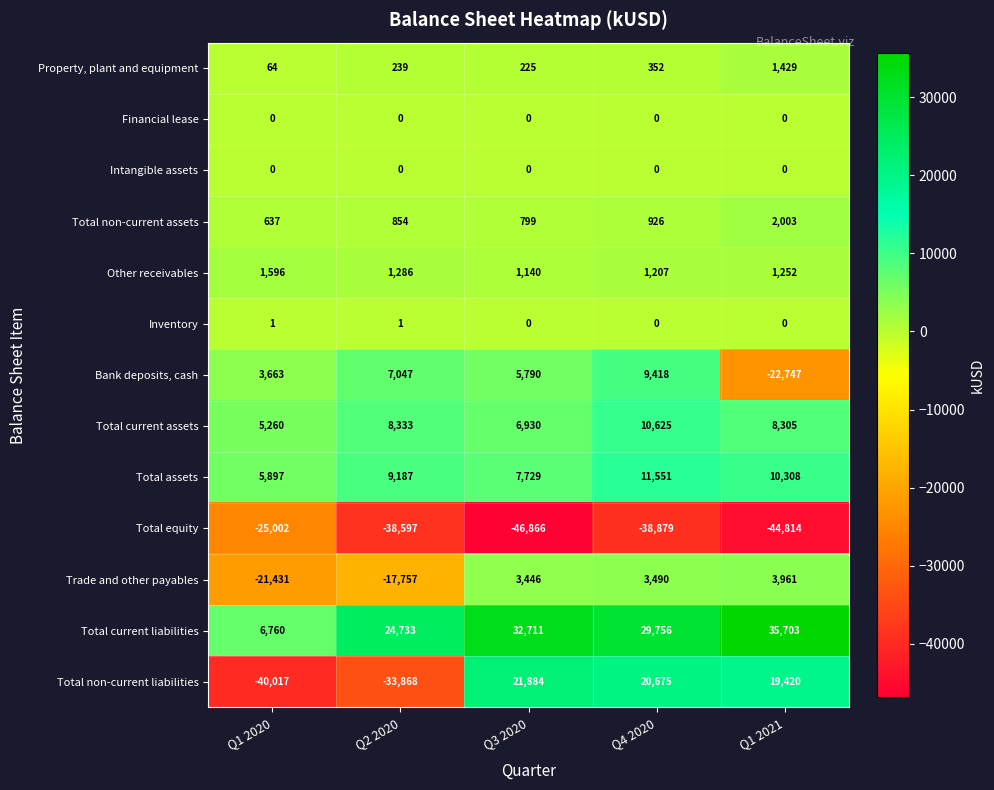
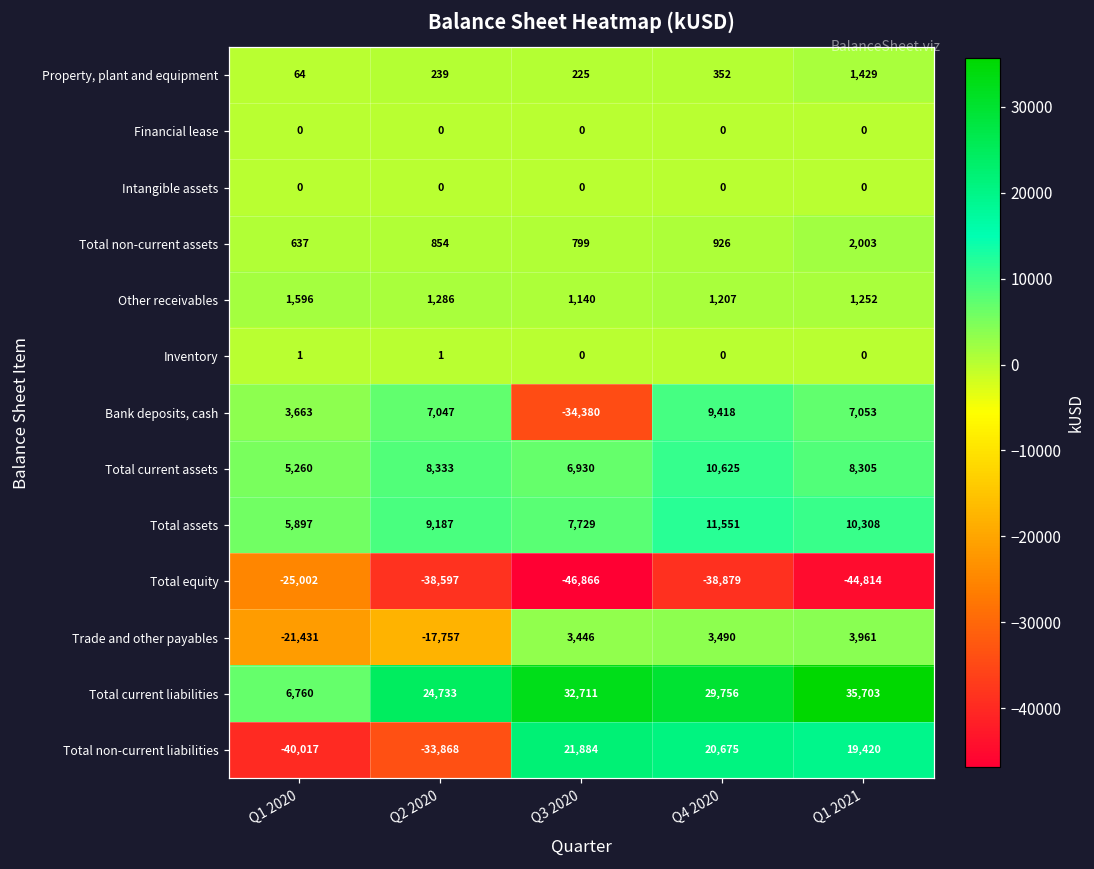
Bank deposits, cash, Q3 2020: 5,790 -> -34,380
Bank deposits, cash, Q1 2021: -22,747 -> 7,053
